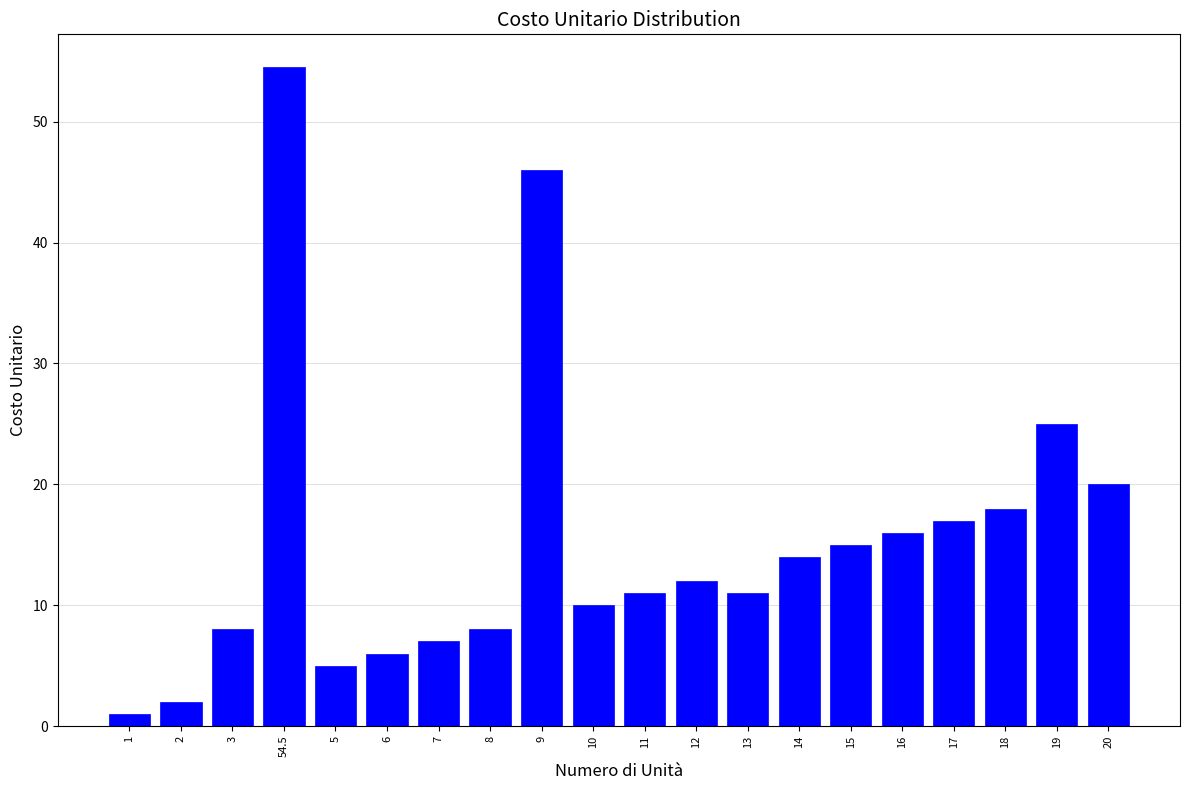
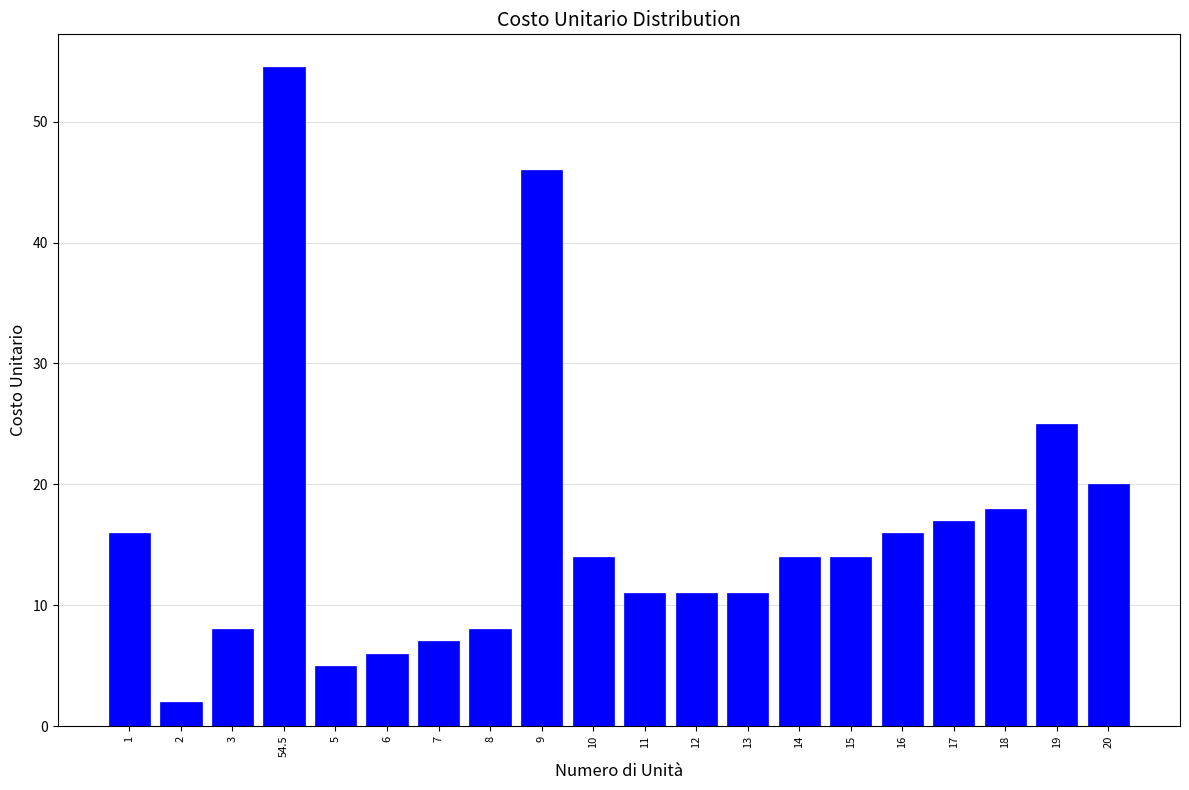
1: 1 -> 16
10: 10 -> 14
12: 12 -> 11
15: 15 -> 14
